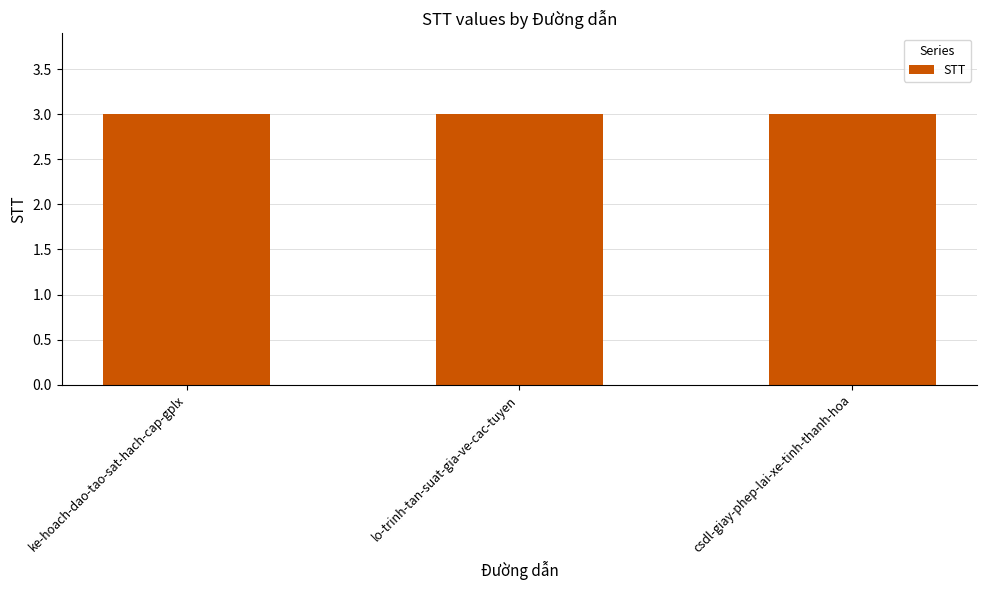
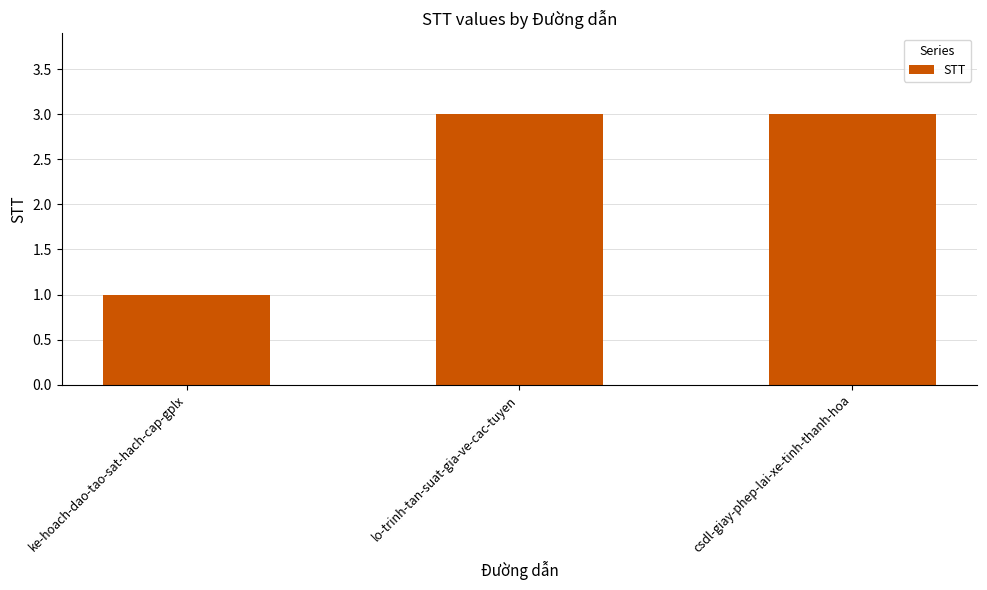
ke-hoach-dao-tao-sat-hach-cap-gplx: 3 -> 1
